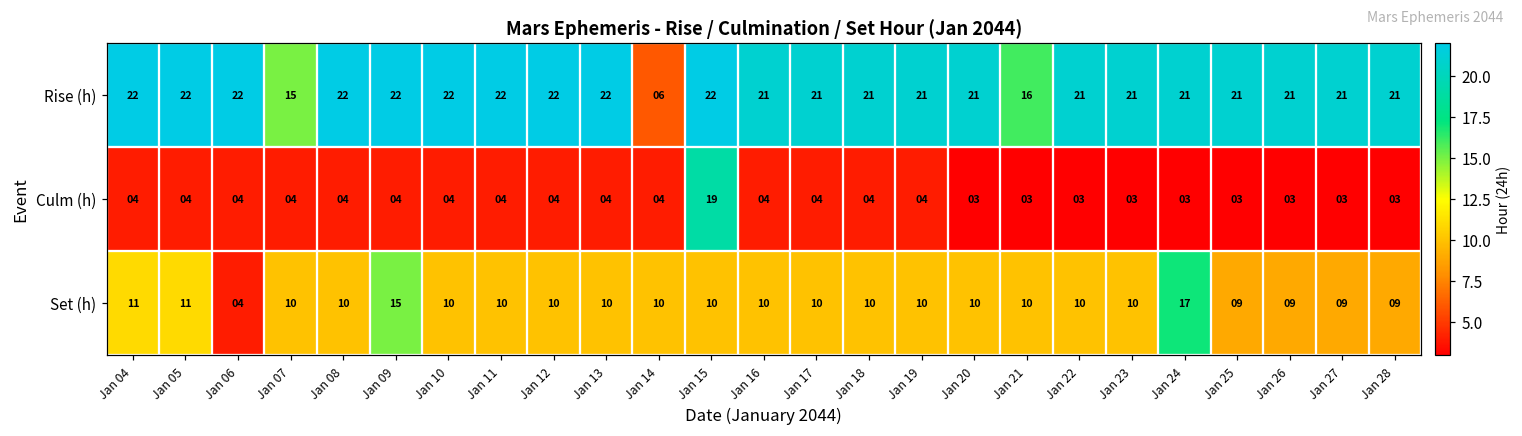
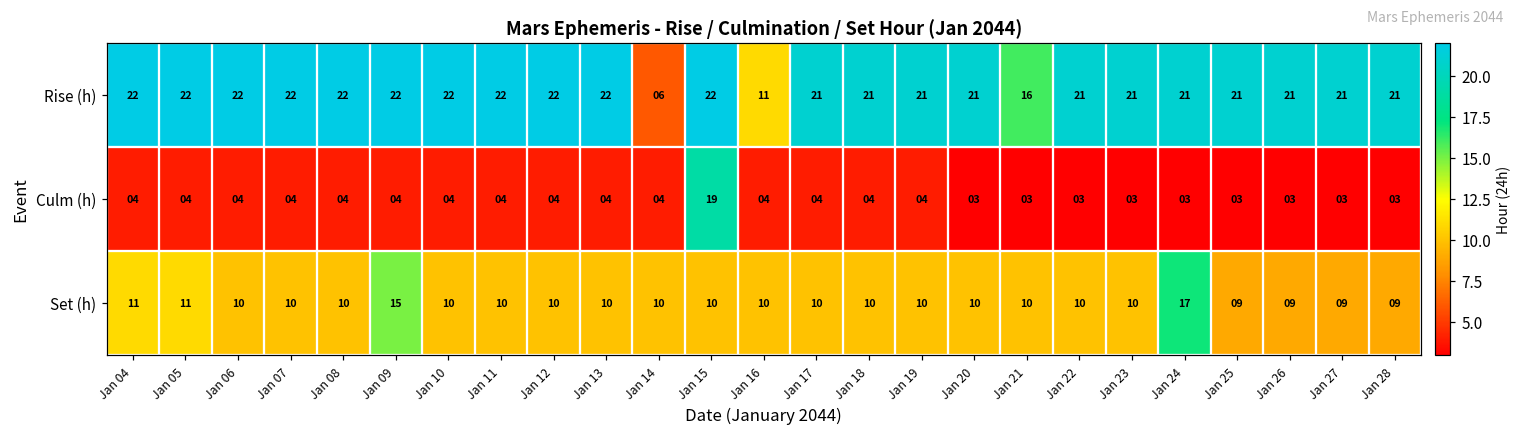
Rise (h), Jan 07: 15 -> 22
Rise (h), Jan 16: 21 -> 11
Set (h), Jan 06: 04 -> 10
